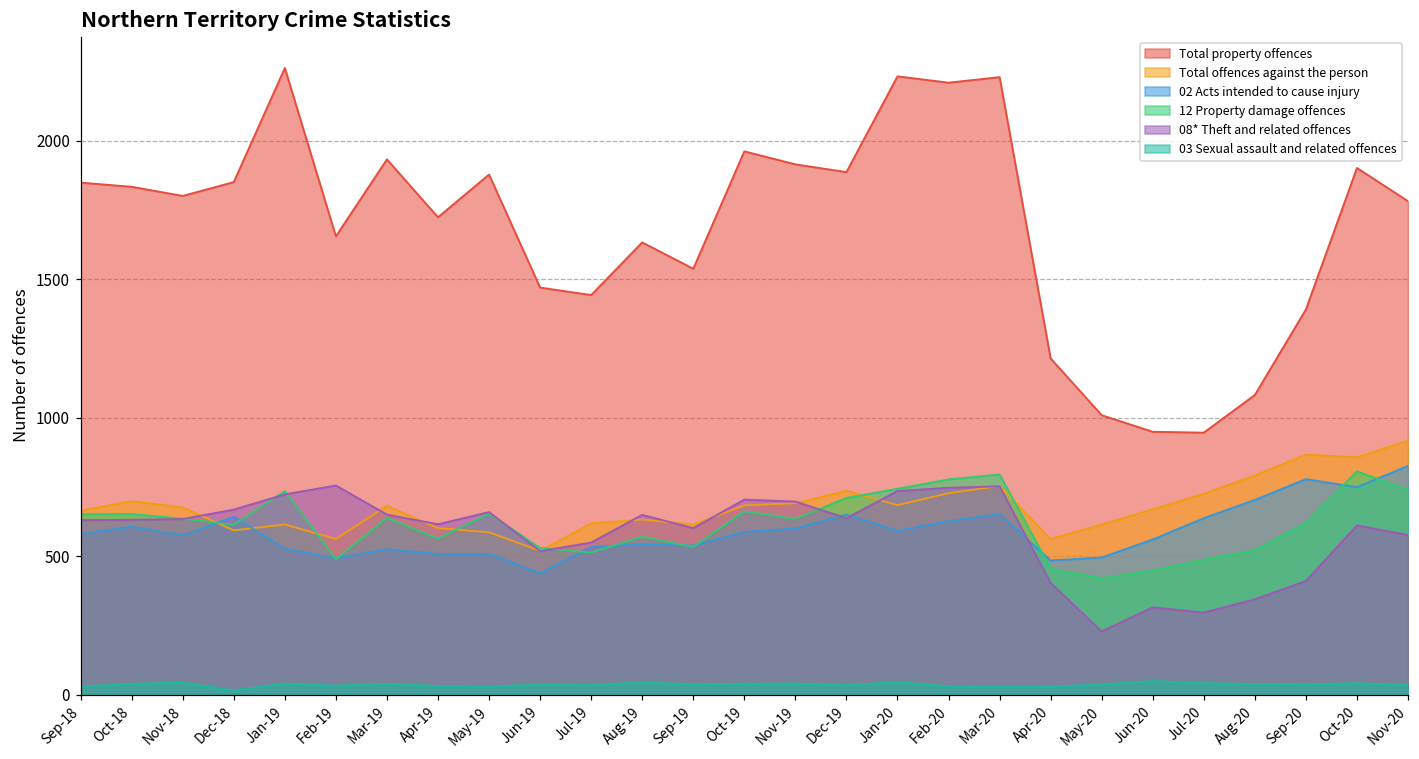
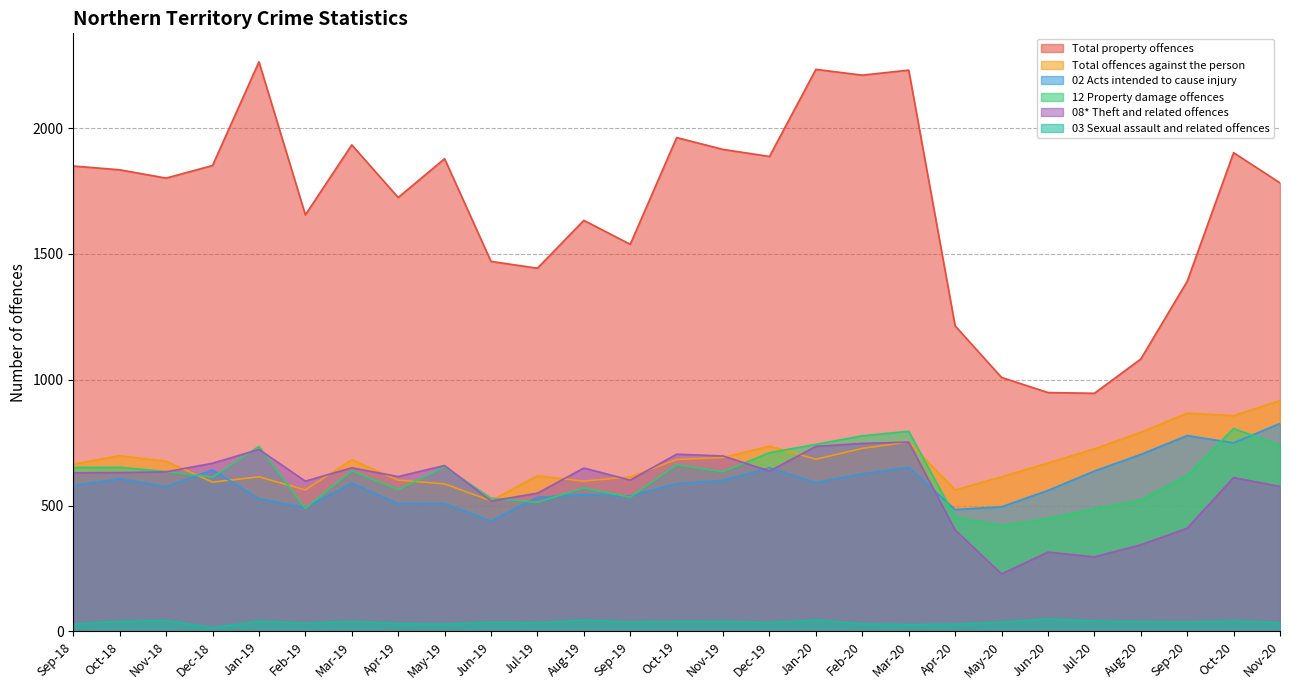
08* Theft and related offences, Feb-19: 760 -> 600
02 Acts intended to cause injury, Mar-19: 530 -> 590
Total offences against the person, Aug-19: 630 -> 600
